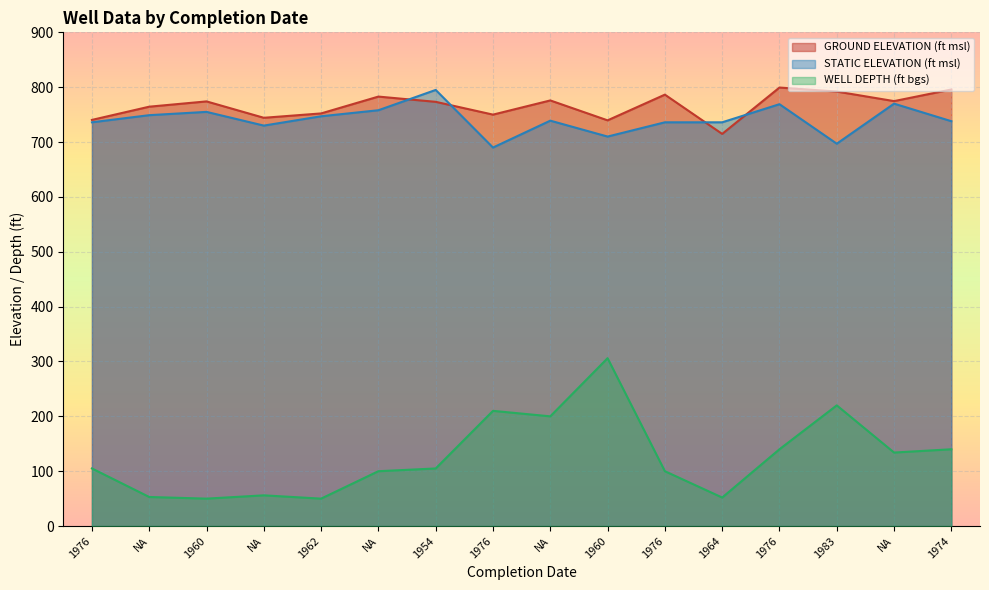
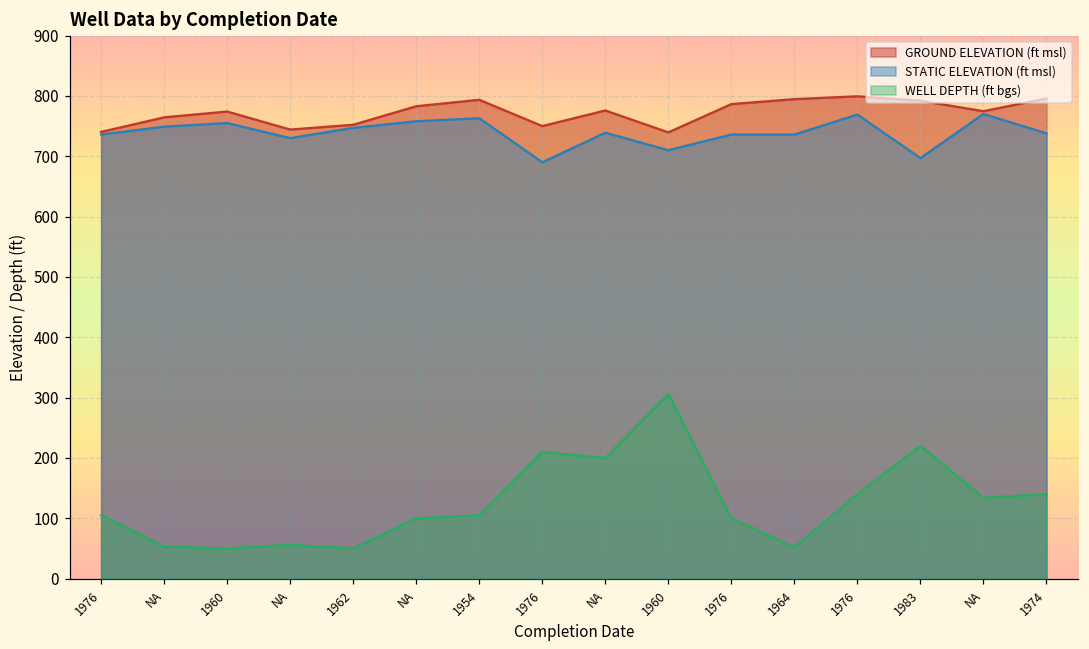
GROUND ELEVATION (ft msl), 1954: 770 -> 790
STATIC ELEVATION (ft msl), 1954: 800 -> 760
GROUND ELEVATION (ft msl), 1964: 710 -> 790
